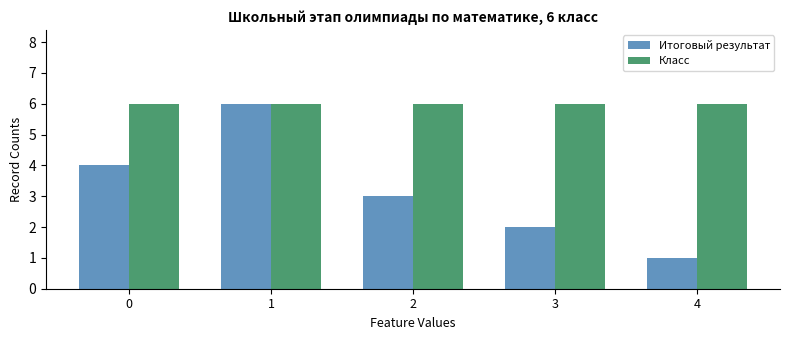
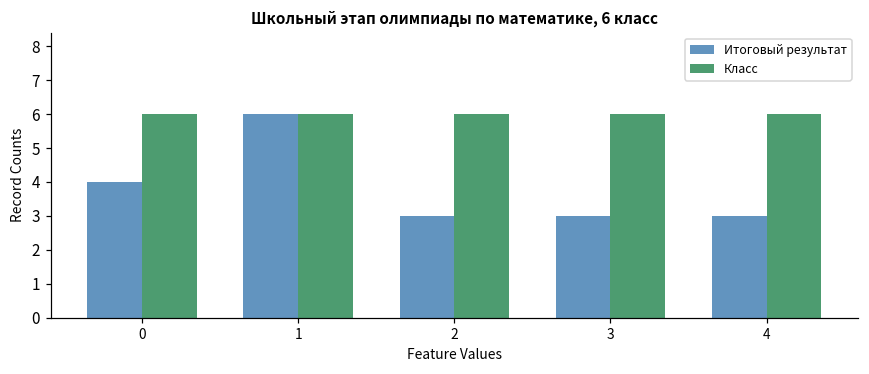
Итоговый результат, 3: 2 -> 3
Итоговый результат, 4: 1 -> 3
